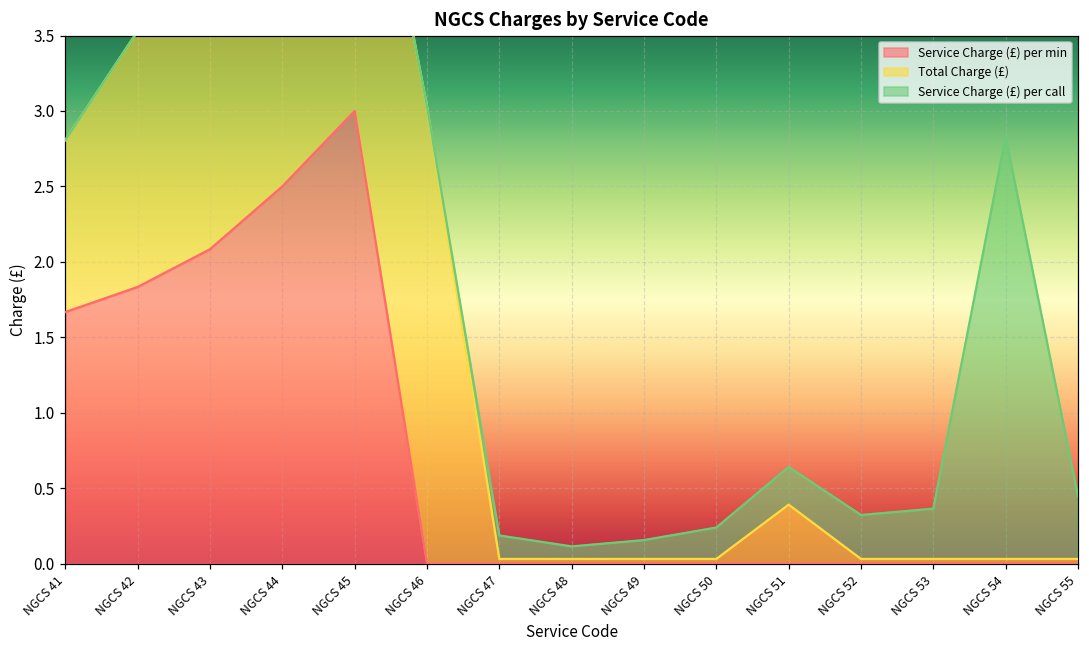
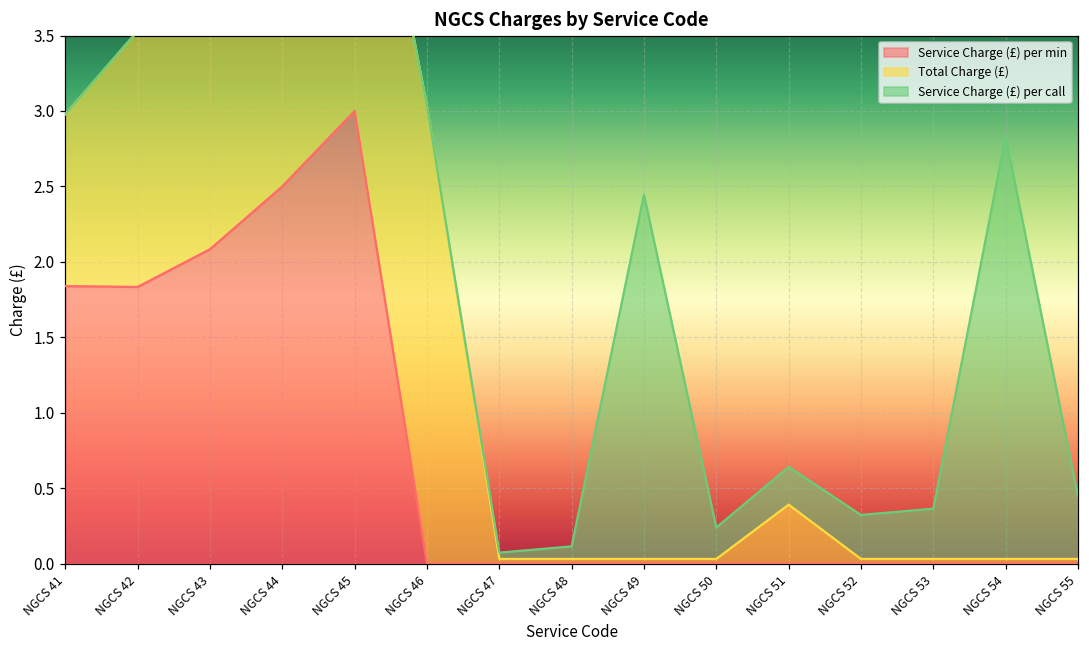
Service Charge (£) per min, NGCS 41: 1.67 -> 1.84
Service Charge (£) per call, NGCS 47: 0.16 -> 0.04
Service Charge (£) per call, NGCS 49: 0.13 -> 2.42
